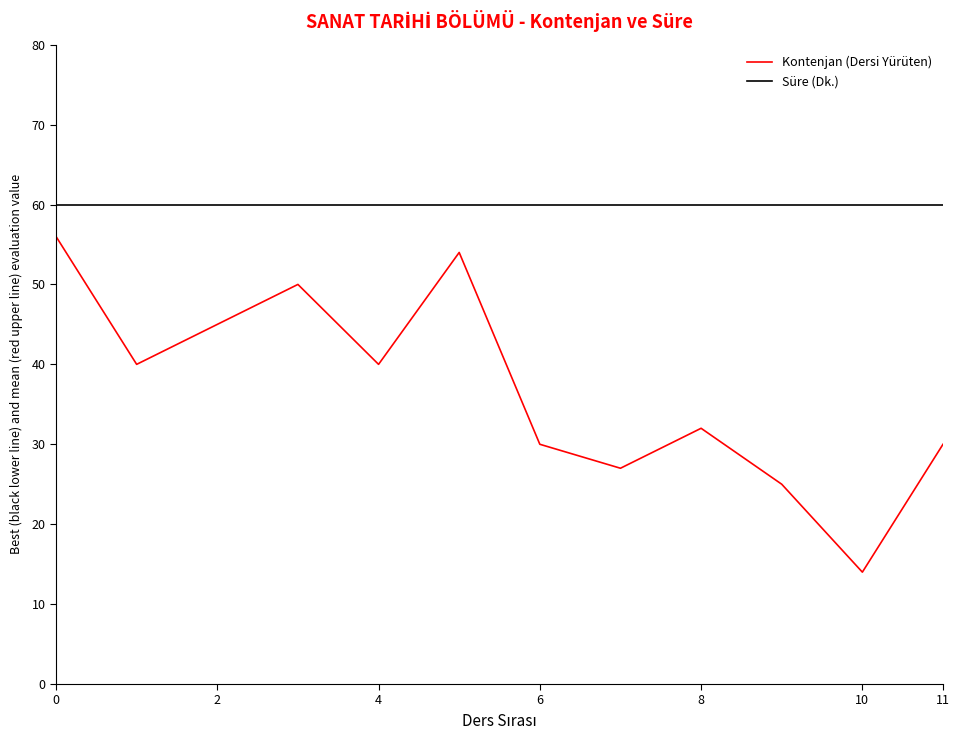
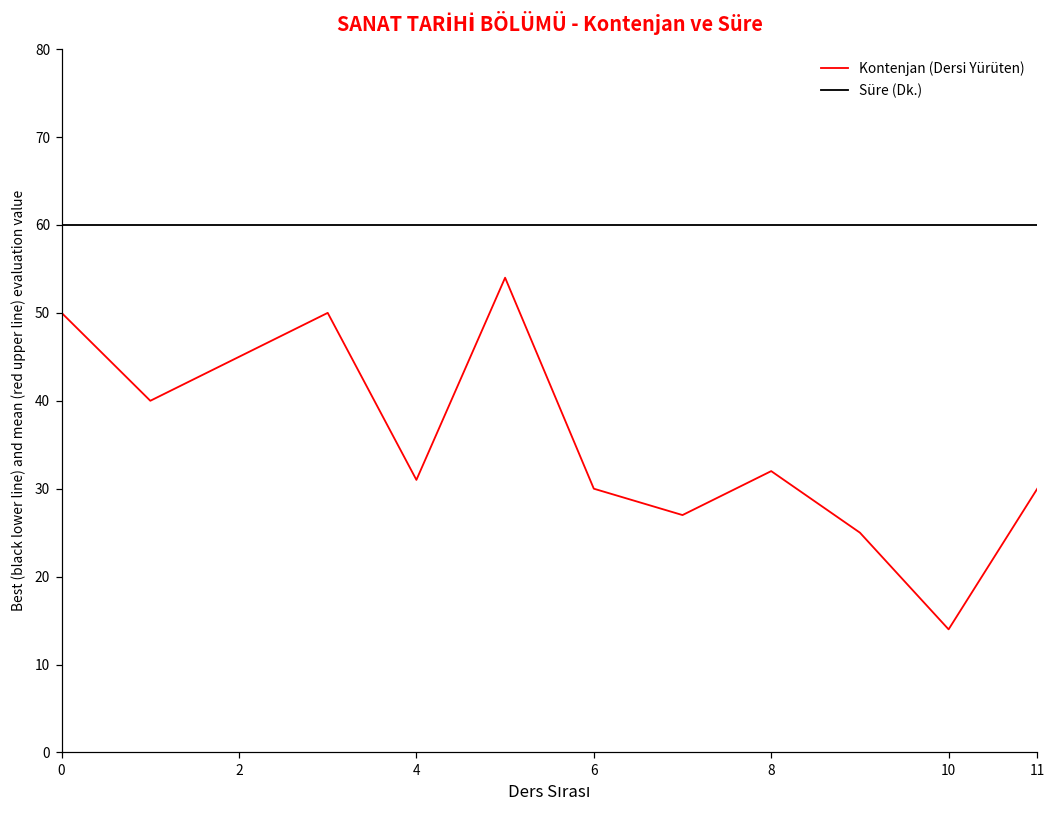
Kontenjan (Dersi Yürüten), 0: 56 -> 50
Kontenjan (Dersi Yürüten), 4: 40 -> 31
